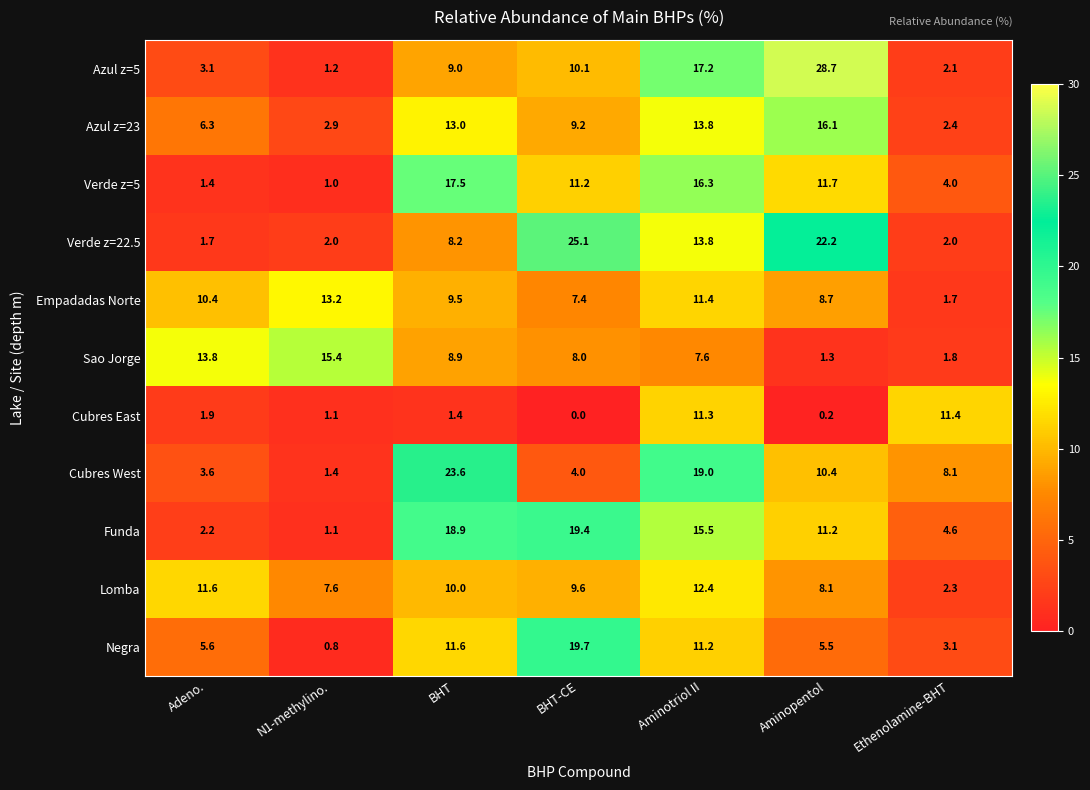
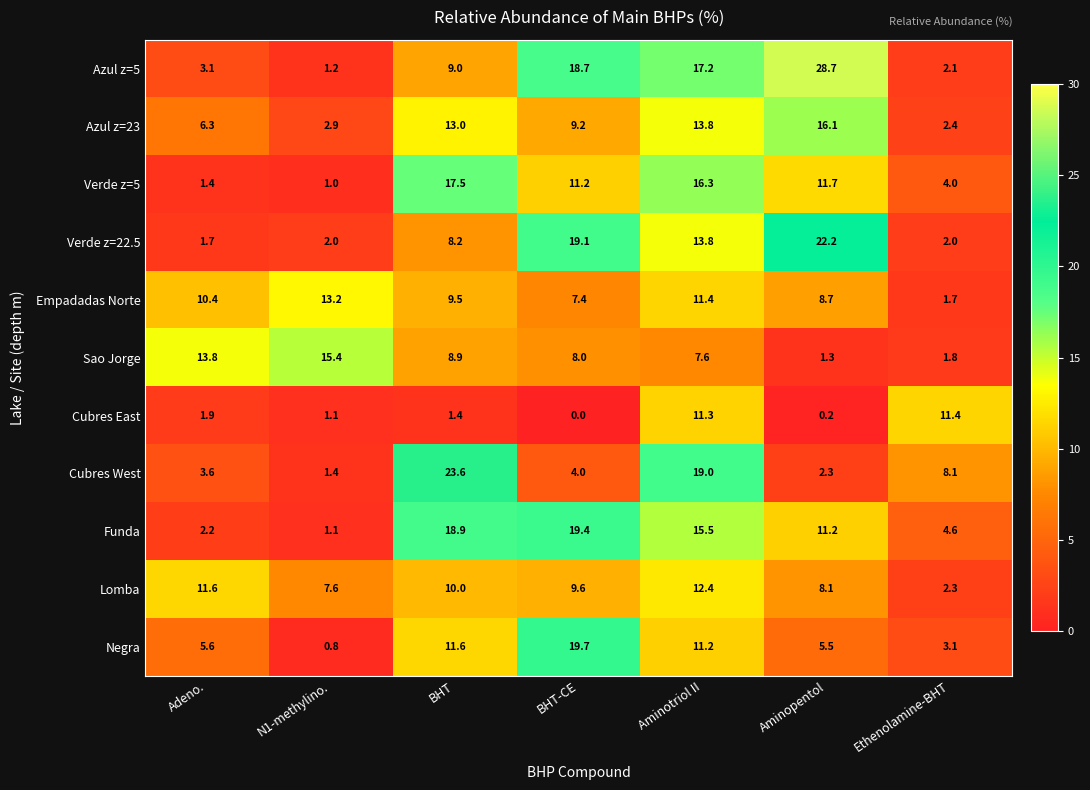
Azul z=5, BHT-CE: 10.1 -> 18.7
Verde z=22.5, BHT-CE: 25.1 -> 19.1
Cubres West, Aminopentol: 10.4 -> 2.3
